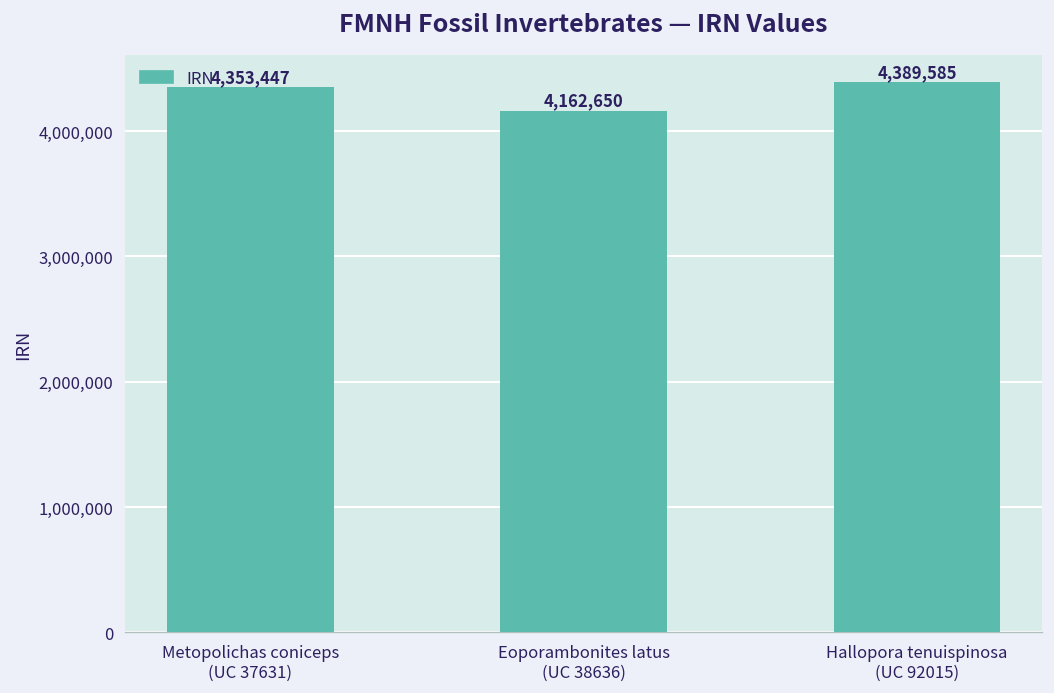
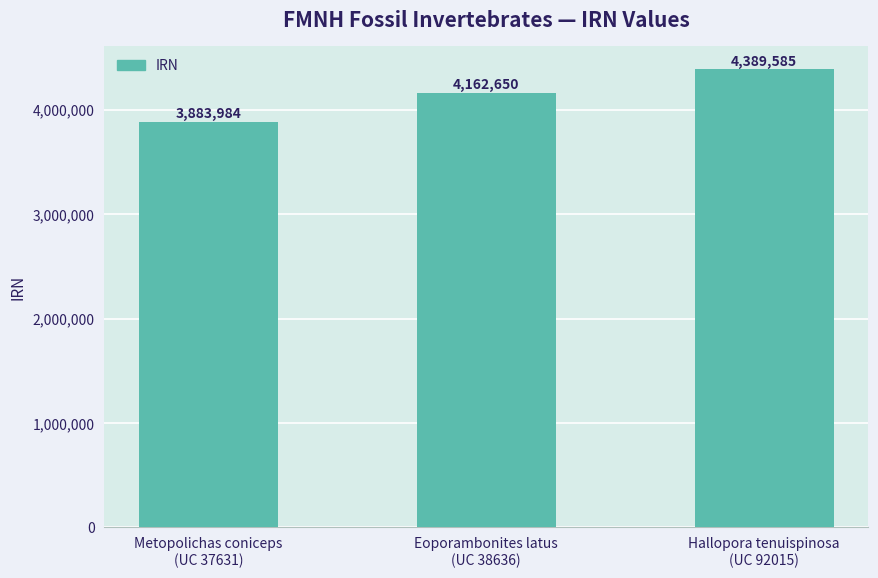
Metopolichas coniceps (UC 37631): 4,353,447 -> 3,883,984
